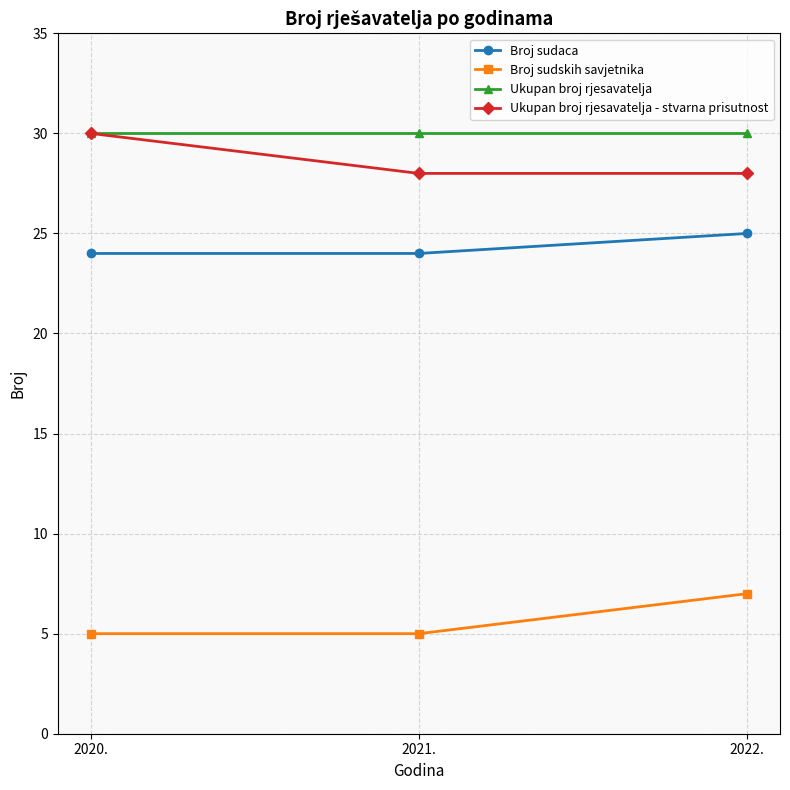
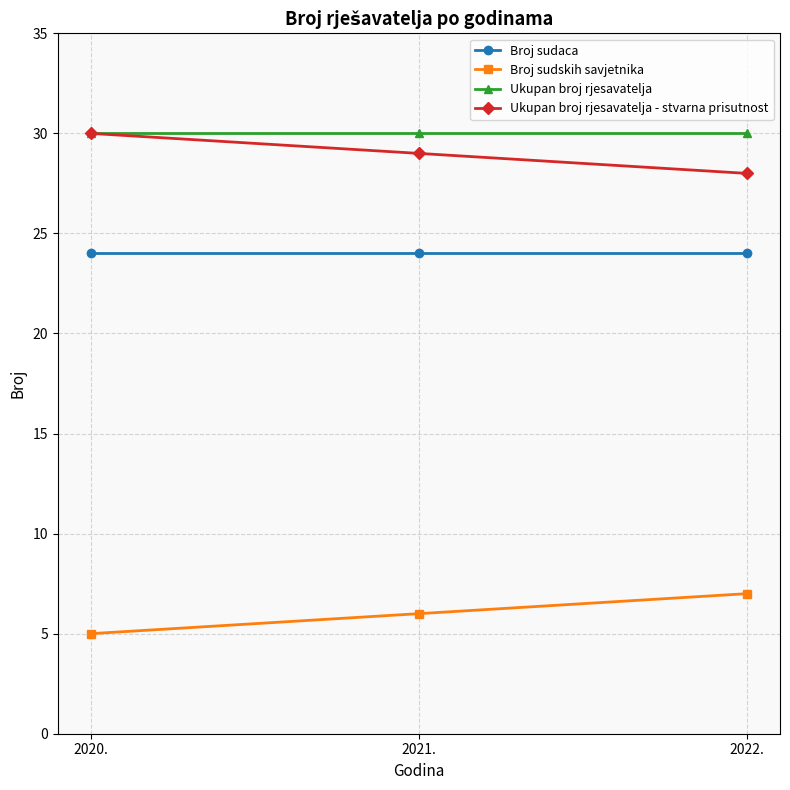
Broj sudskih savjetnika, 2021.: 5 -> 6
Ukupan broj rjesavatelja - stvarna prisutnost, 2021.: 28 -> 29
Broj sudaca, 2022.: 25 -> 24
